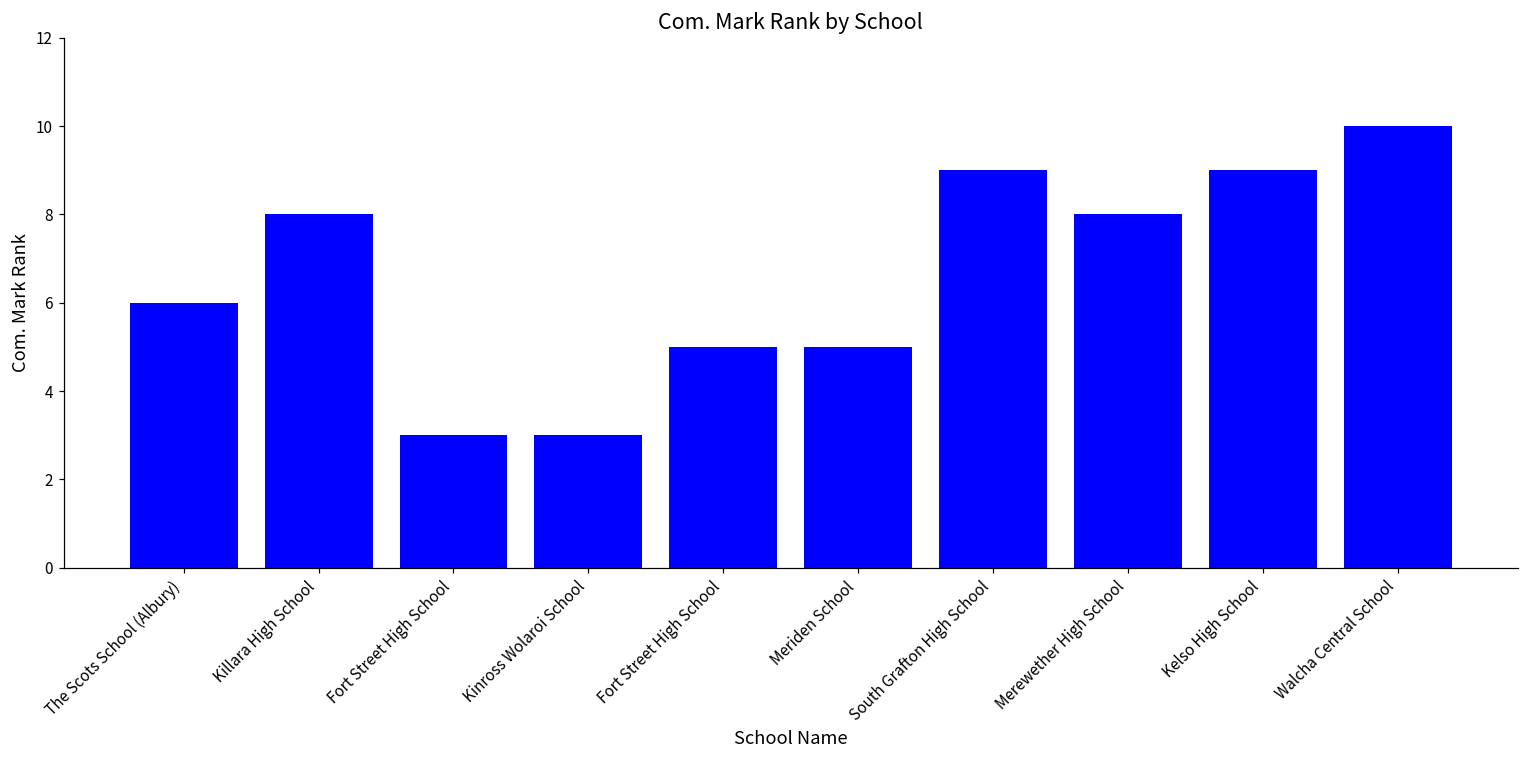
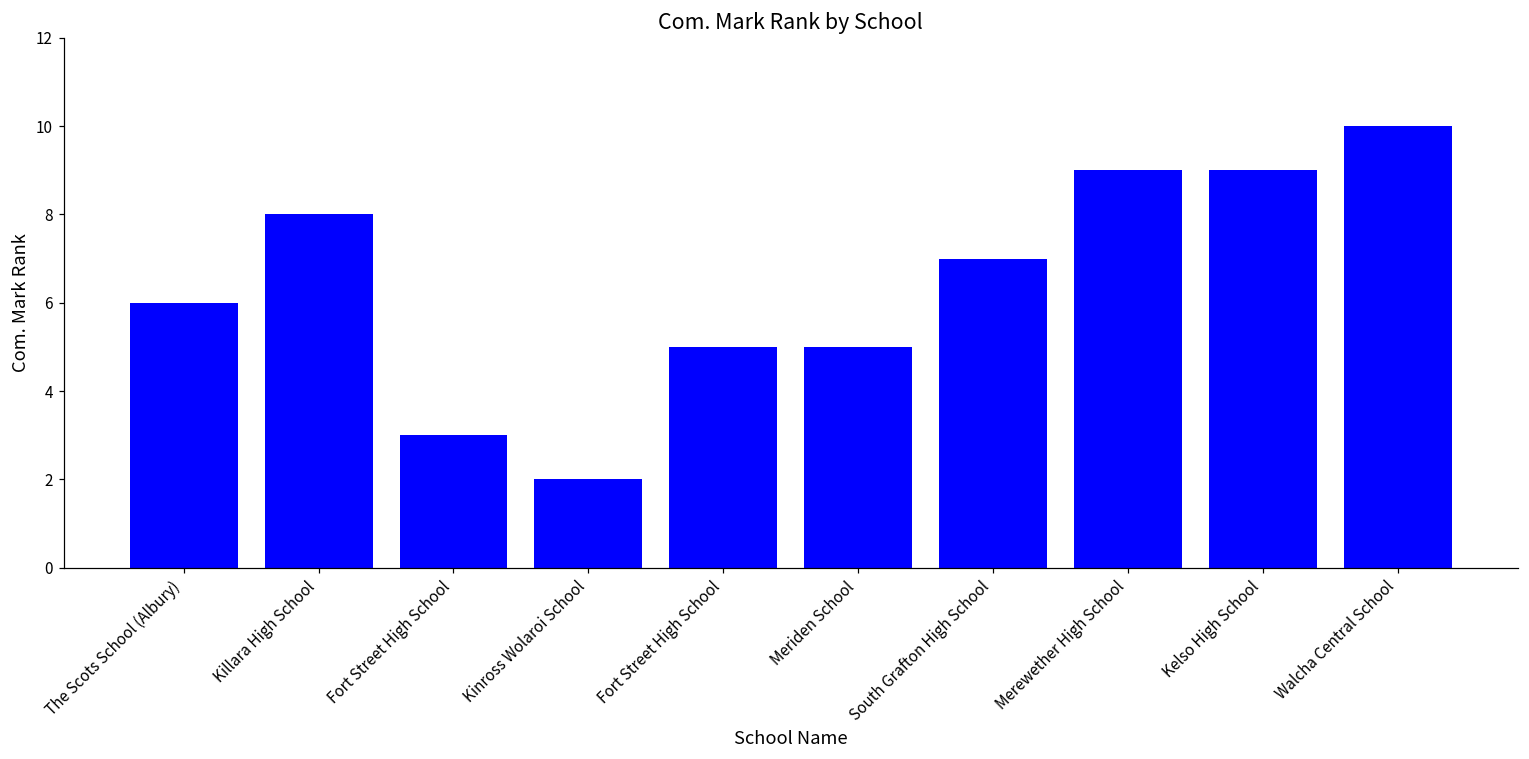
Kinross Wolaroi School: 3 -> 2
South Grafton High School: 9 -> 7
Merewether High School: 8 -> 9
